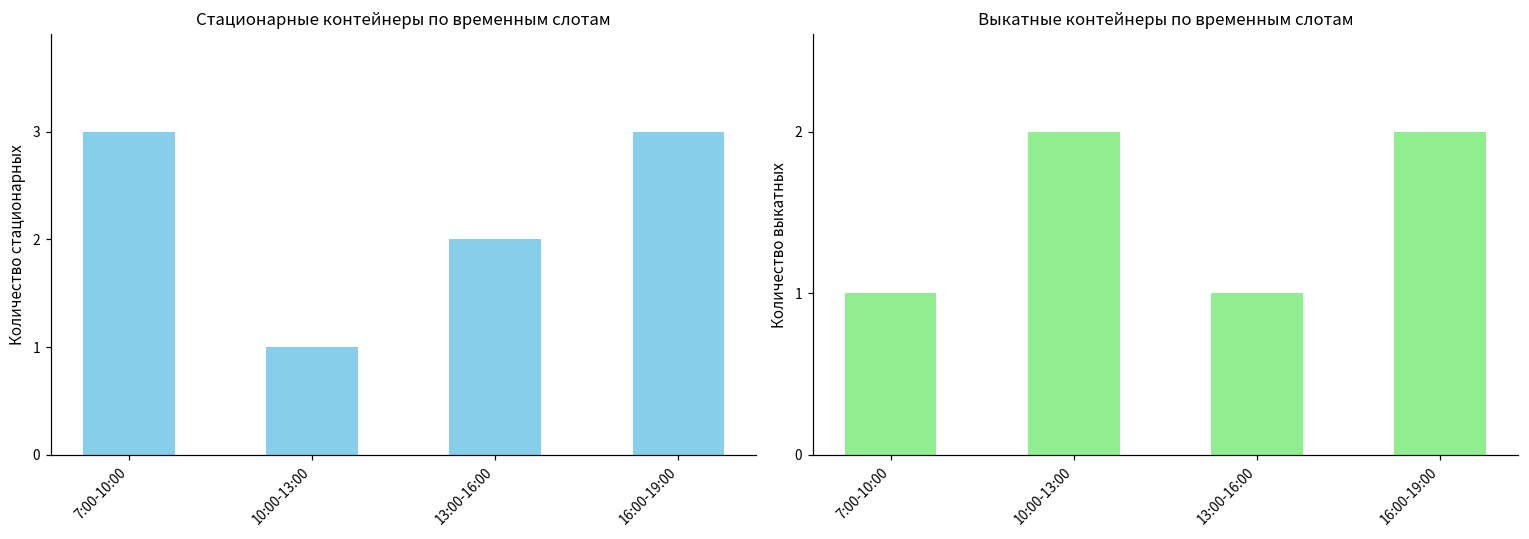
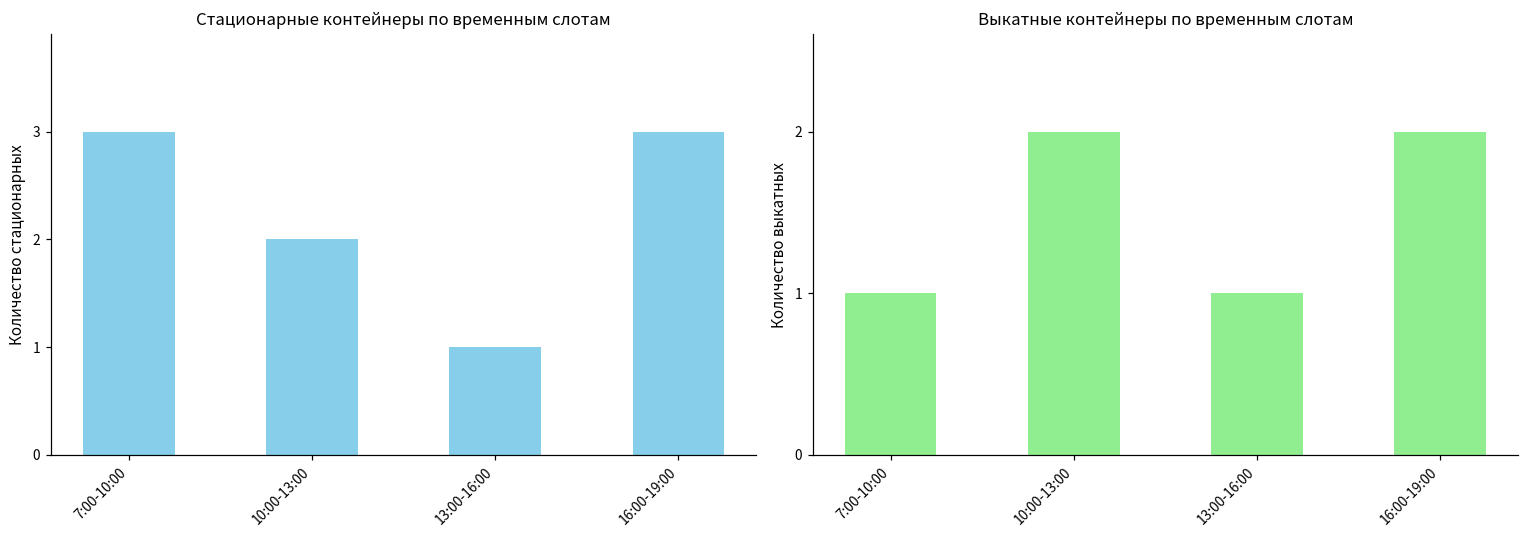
Стационарные контейнеры по временным слотам, 10:00-13:00: 1 -> 2
Стационарные контейнеры по временным слотам, 13:00-16:00: 2 -> 1
